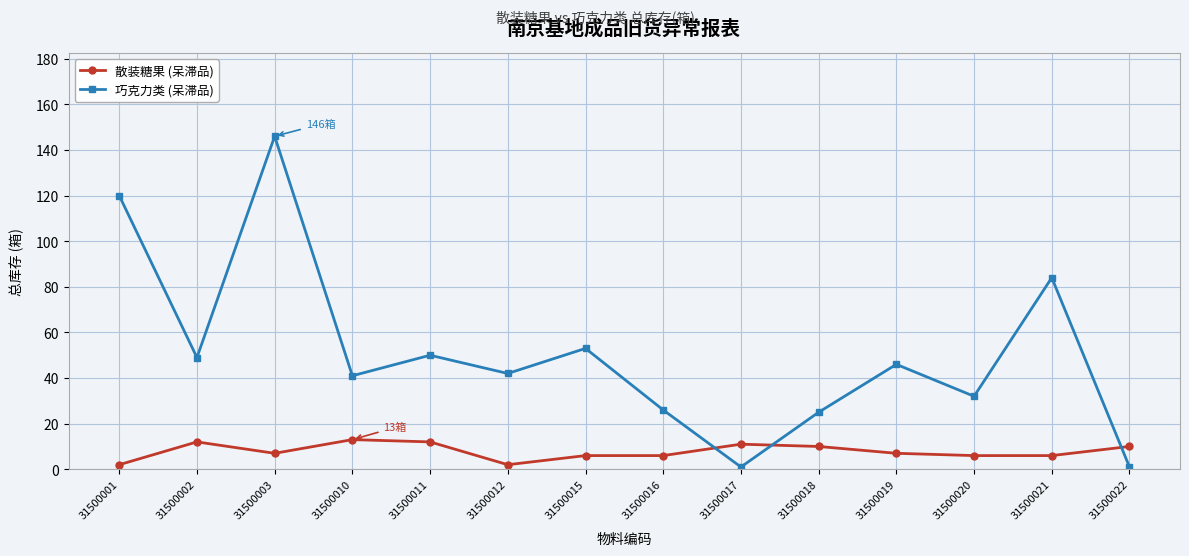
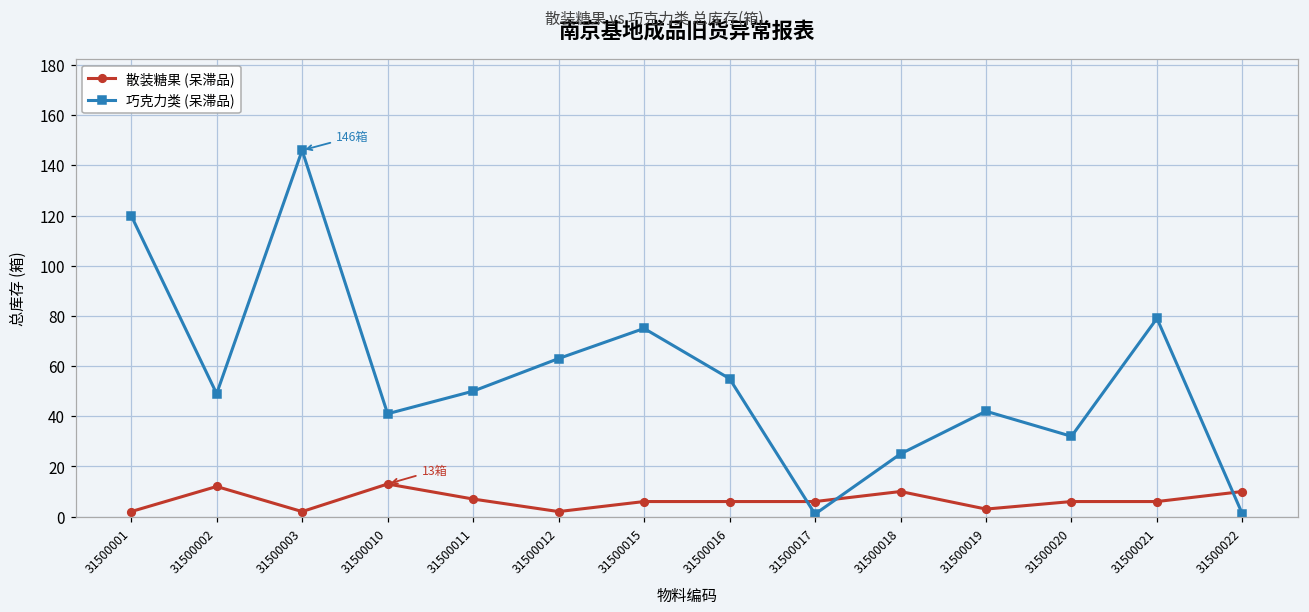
散装糖果 (呆滞品), 31500003: 7 -> 2
散装糖果 (呆滞品), 31500011: 12 -> 7
巧克力类 (呆滞品), 31500012: 42 -> 63
巧克力类 (呆滞品), 31500015: 53 -> 75
巧克力类 (呆滞品), 31500016: 26 -> 55
散装糖果 (呆滞品), 31500017: 11 -> 6
散装糖果 (呆滞品), 31500019: 7 -> 3
巧克力类 (呆滞品), 31500019: 46 -> 42
巧克力类 (呆滞品), 31500021: 84 -> 79
